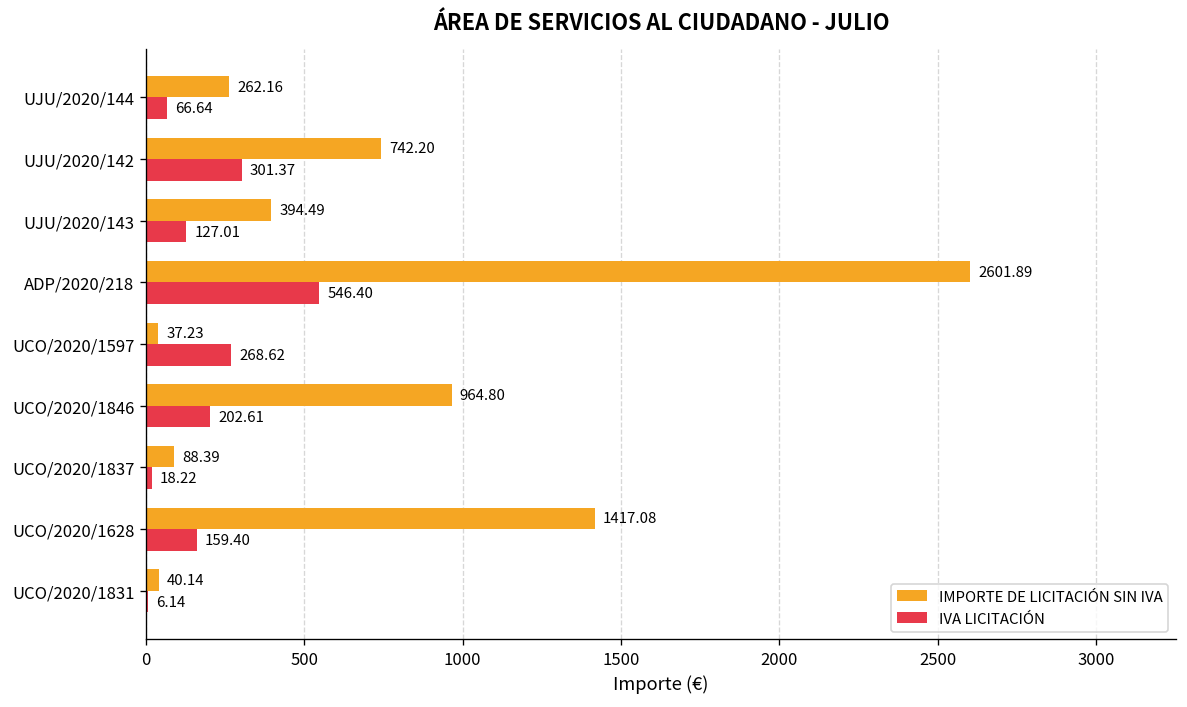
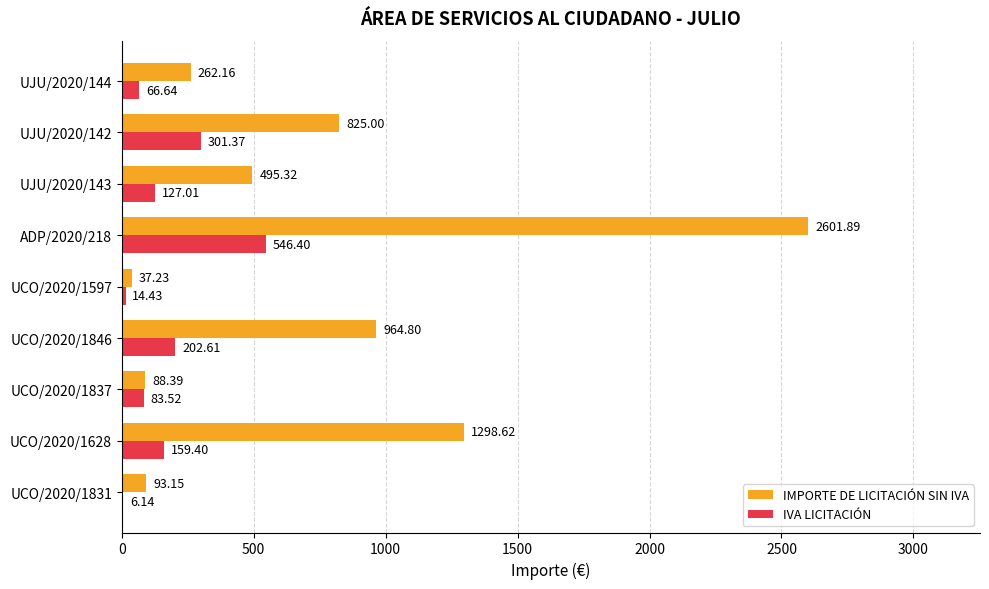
IMPORTE DE LICITACIÓN SIN IVA, UJU/2020/142: 742.20 -> 825.00
IMPORTE DE LICITACIÓN SIN IVA, UJU/2020/143: 394.49 -> 495.32
IVA LICITACIÓN, UCO/2020/1597: 268.62 -> 14.43
IVA LICITACIÓN, UCO/2020/1837: 18.22 -> 83.52
IMPORTE DE LICITACIÓN SIN IVA, UCO/2020/1628: 1417.08 -> 1298.62
IMPORTE DE LICITACIÓN SIN IVA, UCO/2020/1831: 40.14 -> 93.15
